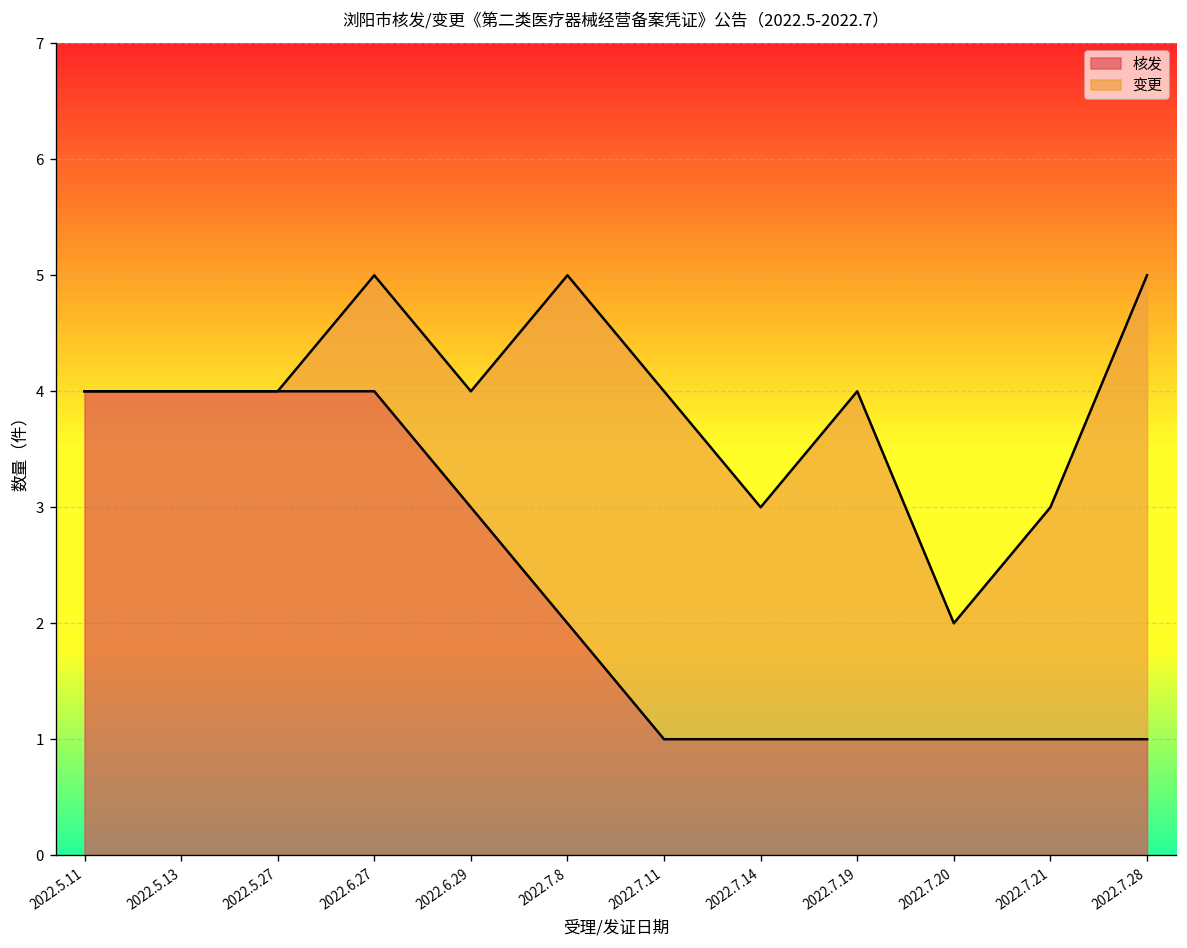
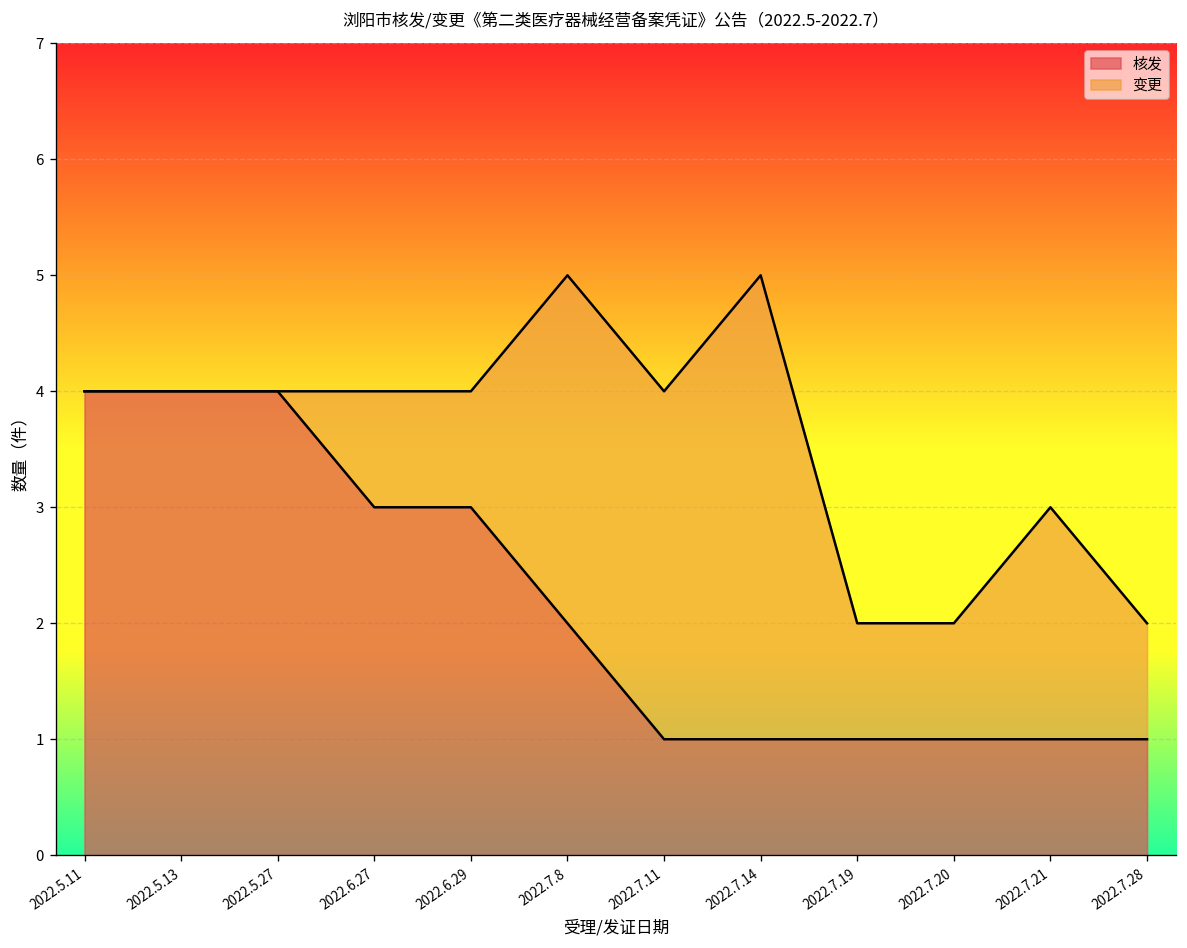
核发, 2022.6.27: 4 -> 3
变更, 2022.7.14: 2 -> 4
变更, 2022.7.19: 3 -> 1
变更, 2022.7.28: 4 -> 1
